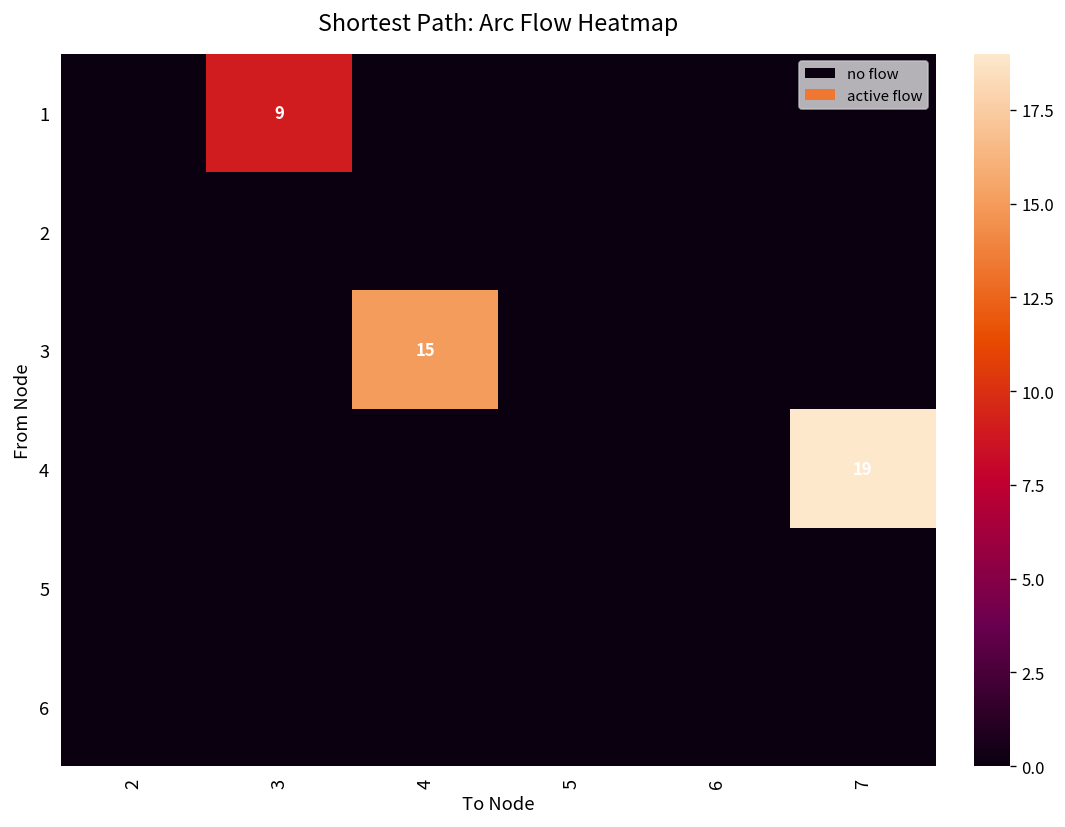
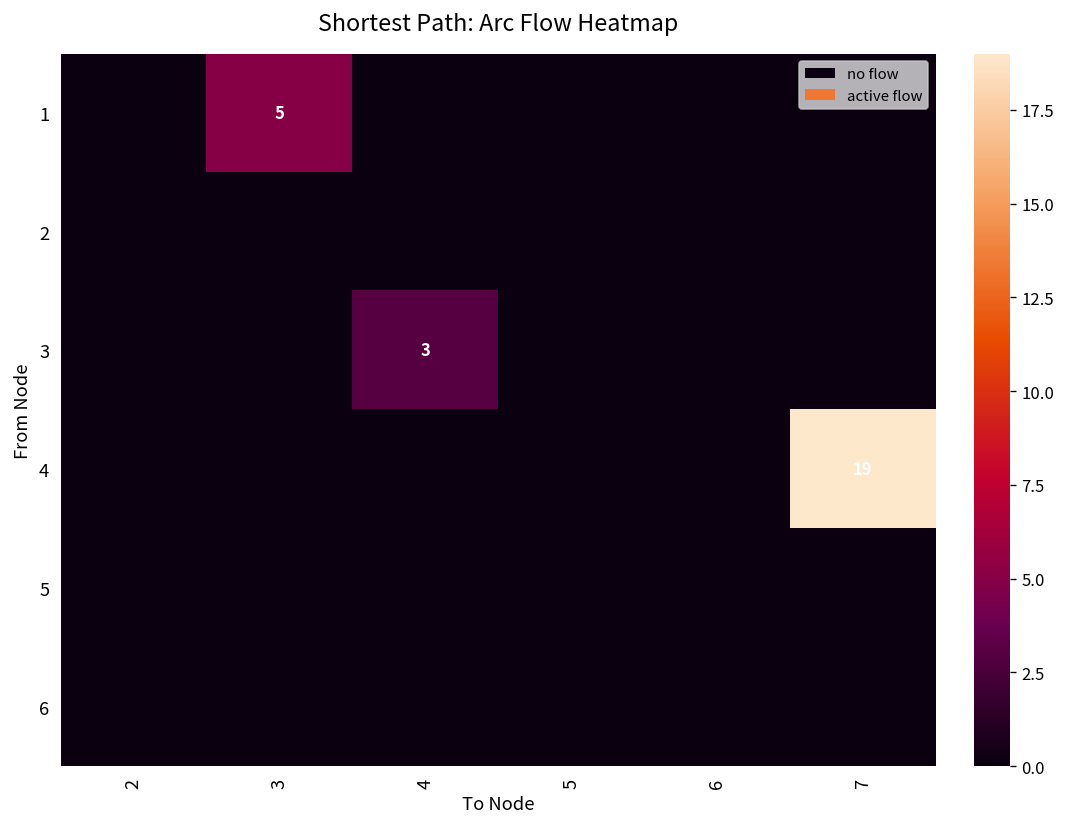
1, 3: 9 -> 5
3, 4: 15 -> 3
